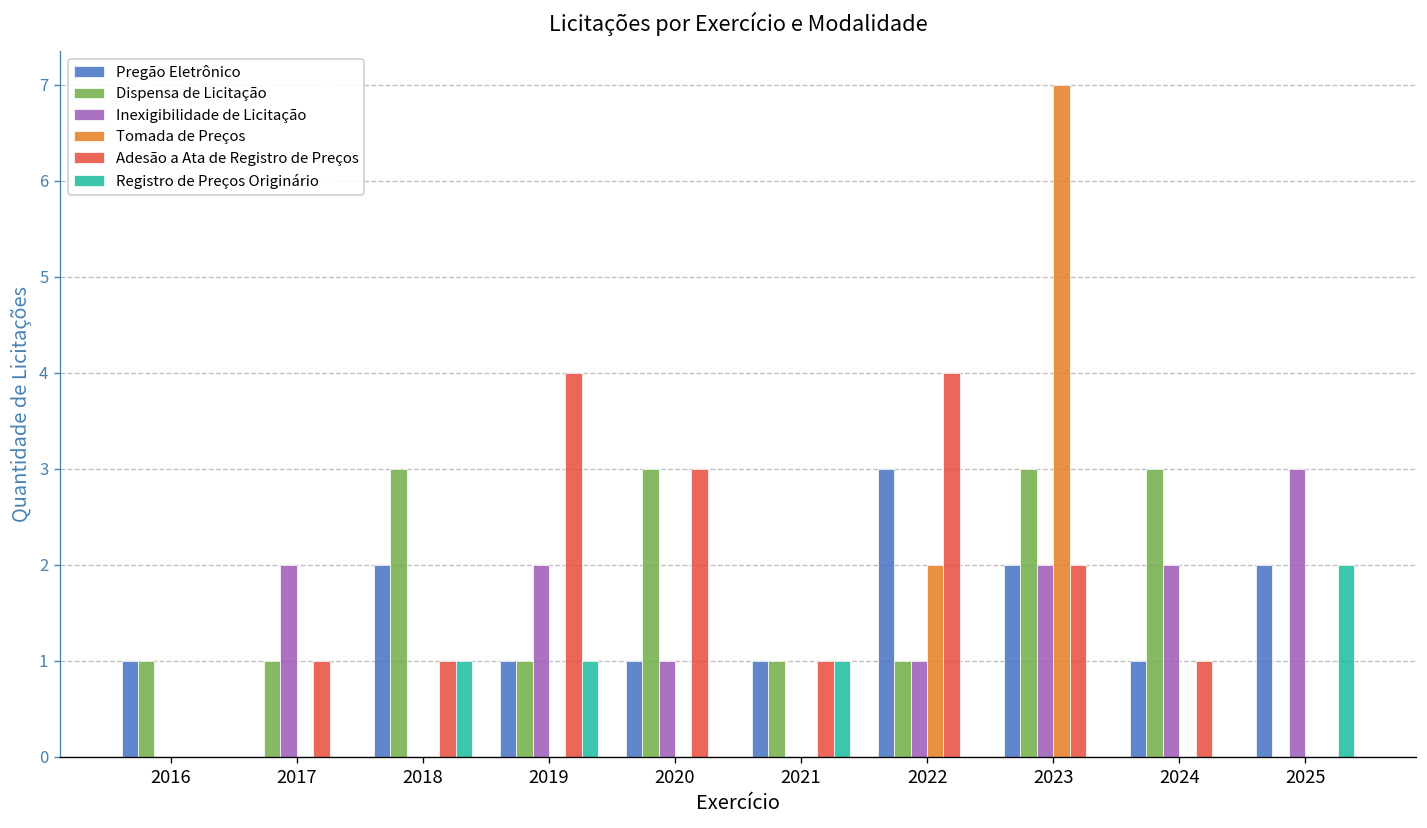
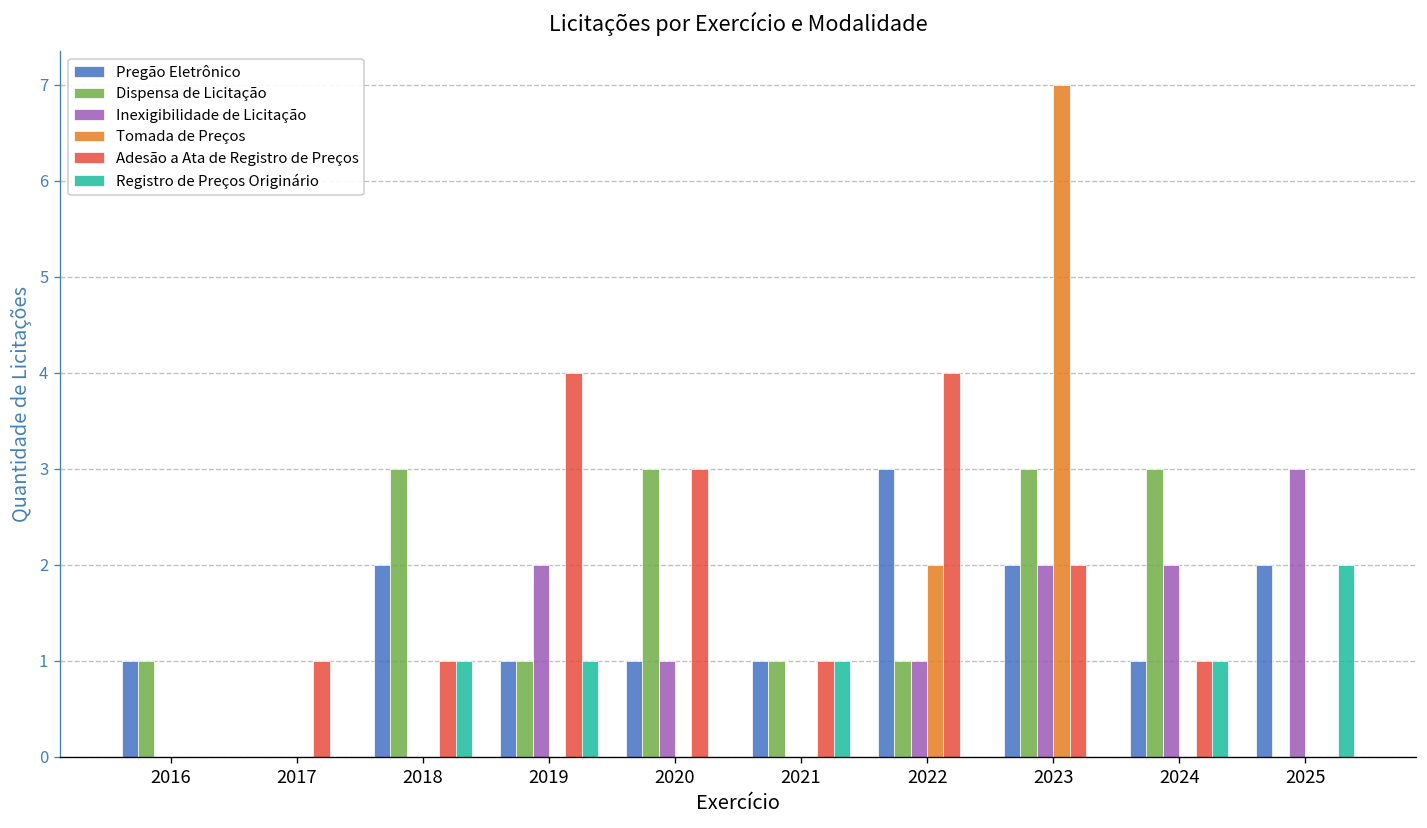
Dispensa de Licitação, 2017: 1 -> 0
Inexigibilidade de Licitação, 2017: 2 -> 0
Registro de Preços Originário, 2024: 0 -> 1
